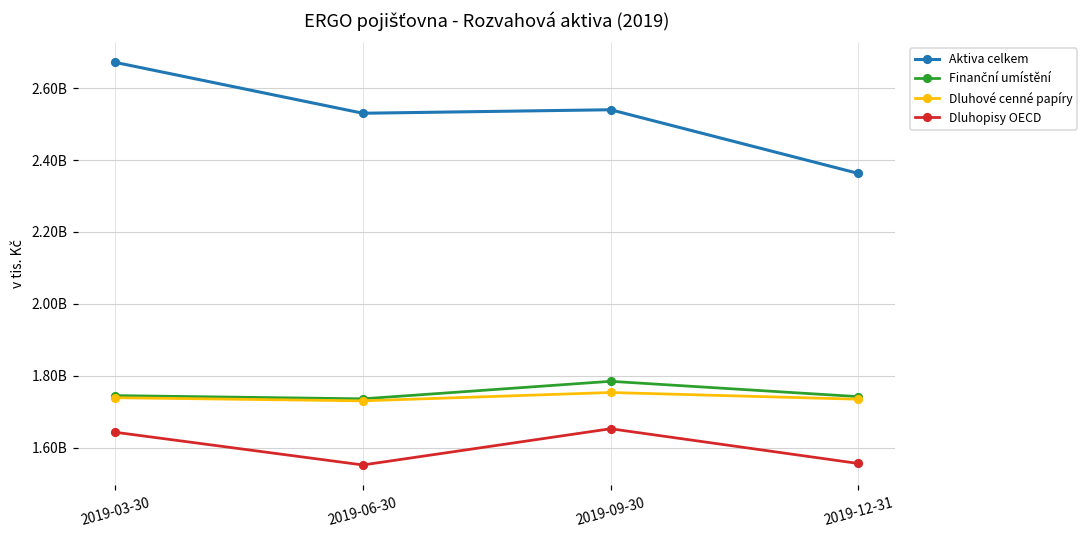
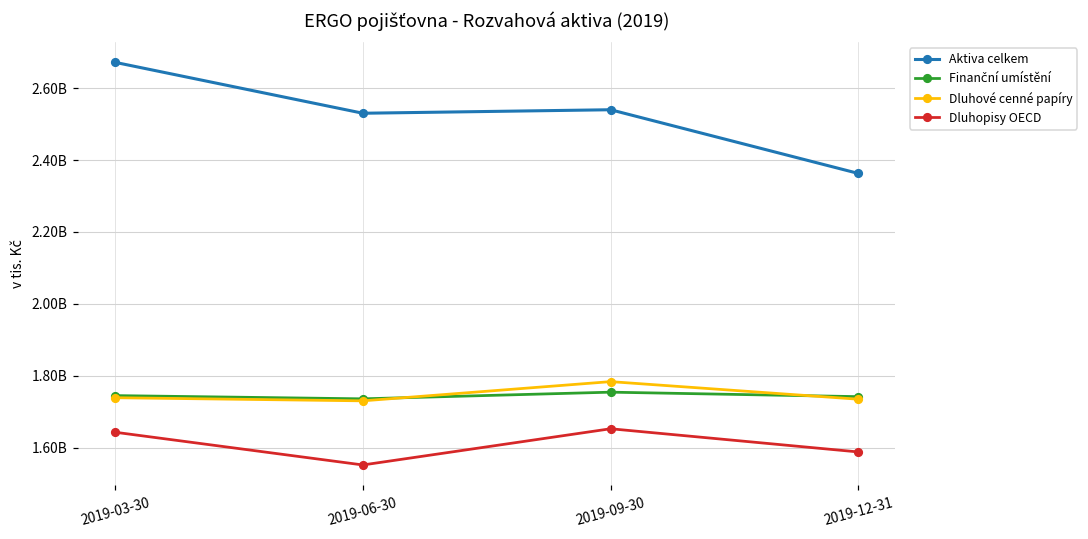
Finanční umístění, 2019-09-30: 1780000000 -> 1750000000
Dluhové cenné papíry, 2019-09-30: 1750000000 -> 1780000000
Dluhopisy OECD, 2019-12-31: 1560000000 -> 1590000000
